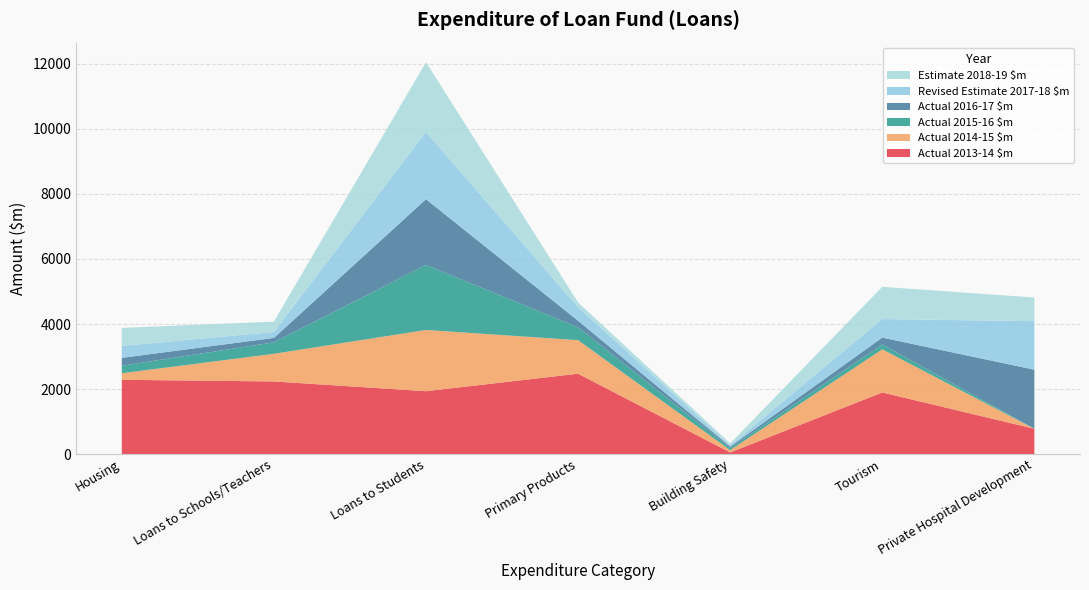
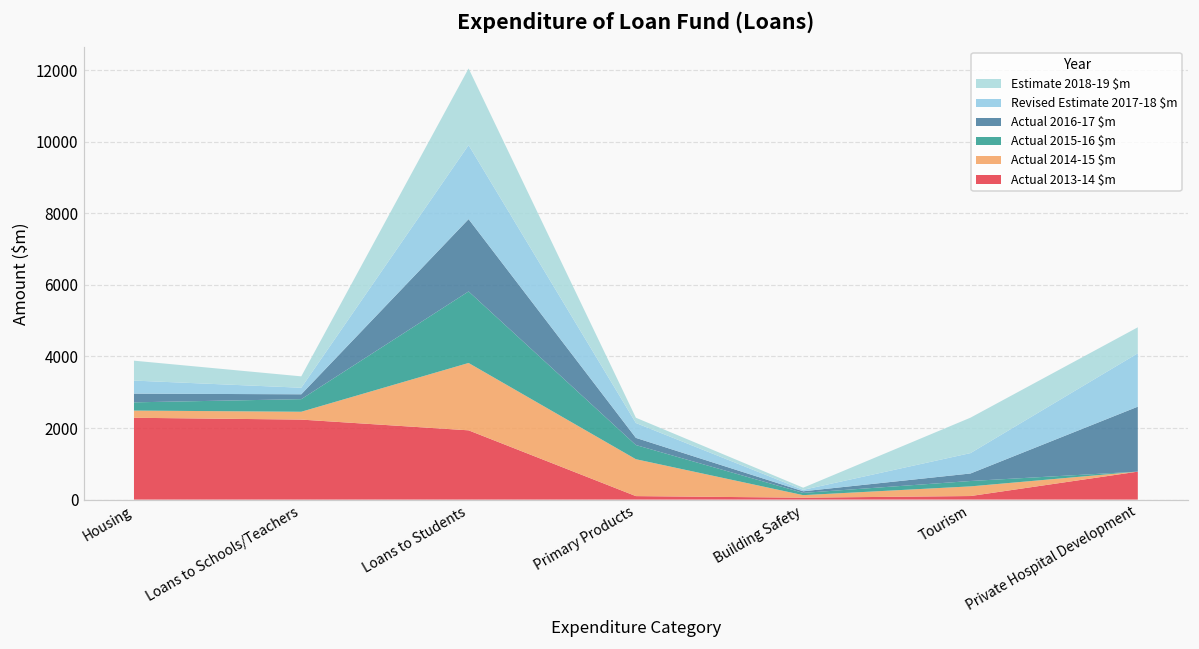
Actual 2014-15 $m, Loans to Schools/Teachers: 900 -> 200
Actual 2013-14 $m, Primary Products: 2500 -> 100
Actual 2013-14 $m, Tourism: 1900 -> 100
Actual 2014-15 $m, Tourism: 1300 -> 300
